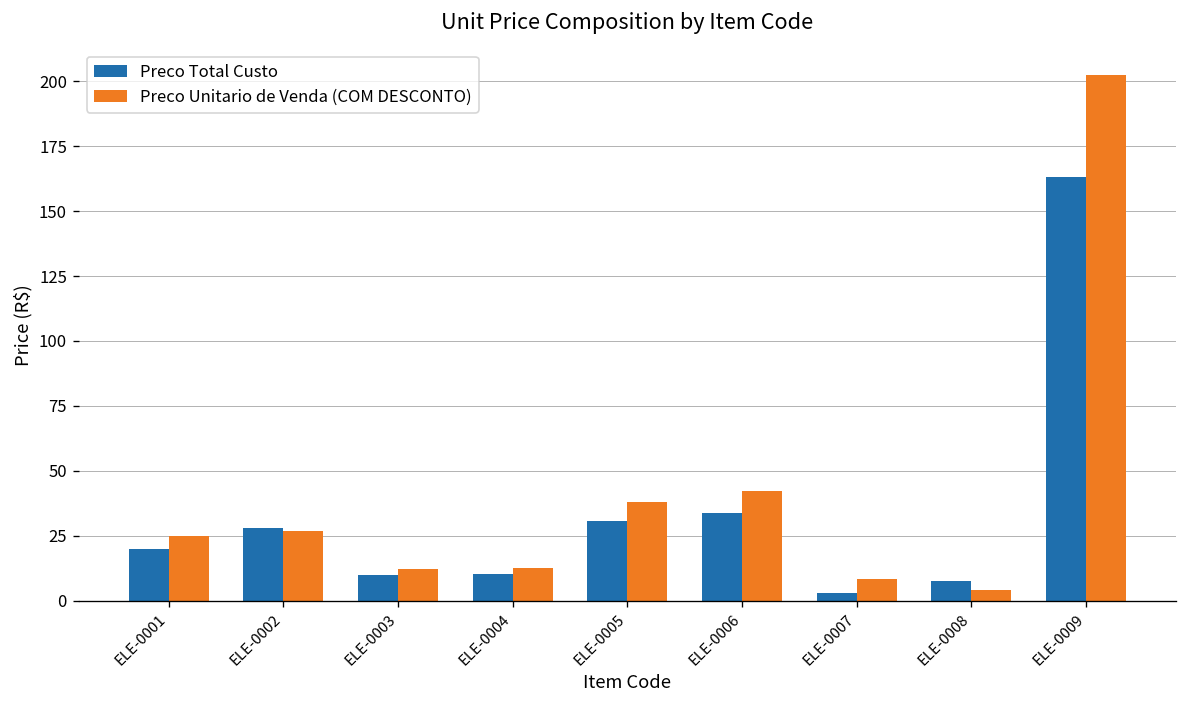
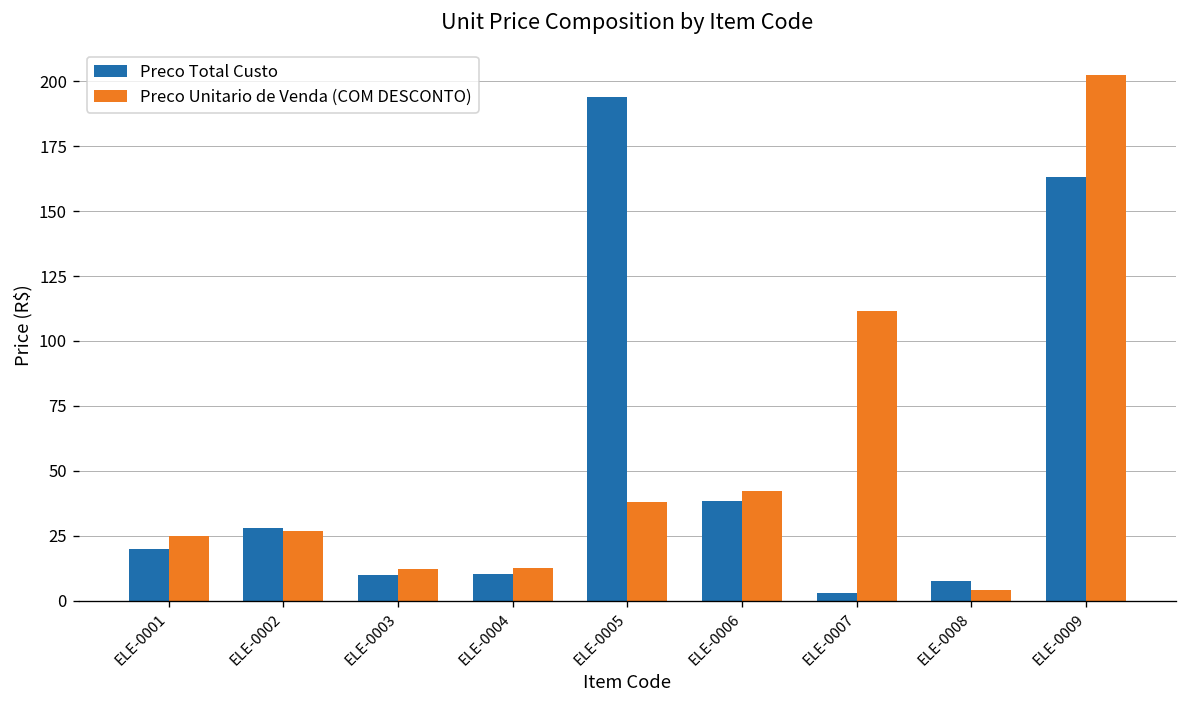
Preco Total Custo, ELE-0005: 31 -> 194
Preco Total Custo, ELE-0006: 34 -> 38
Preco Unitario de Venda (COM DESCONTO), ELE-0007: 8 -> 112
